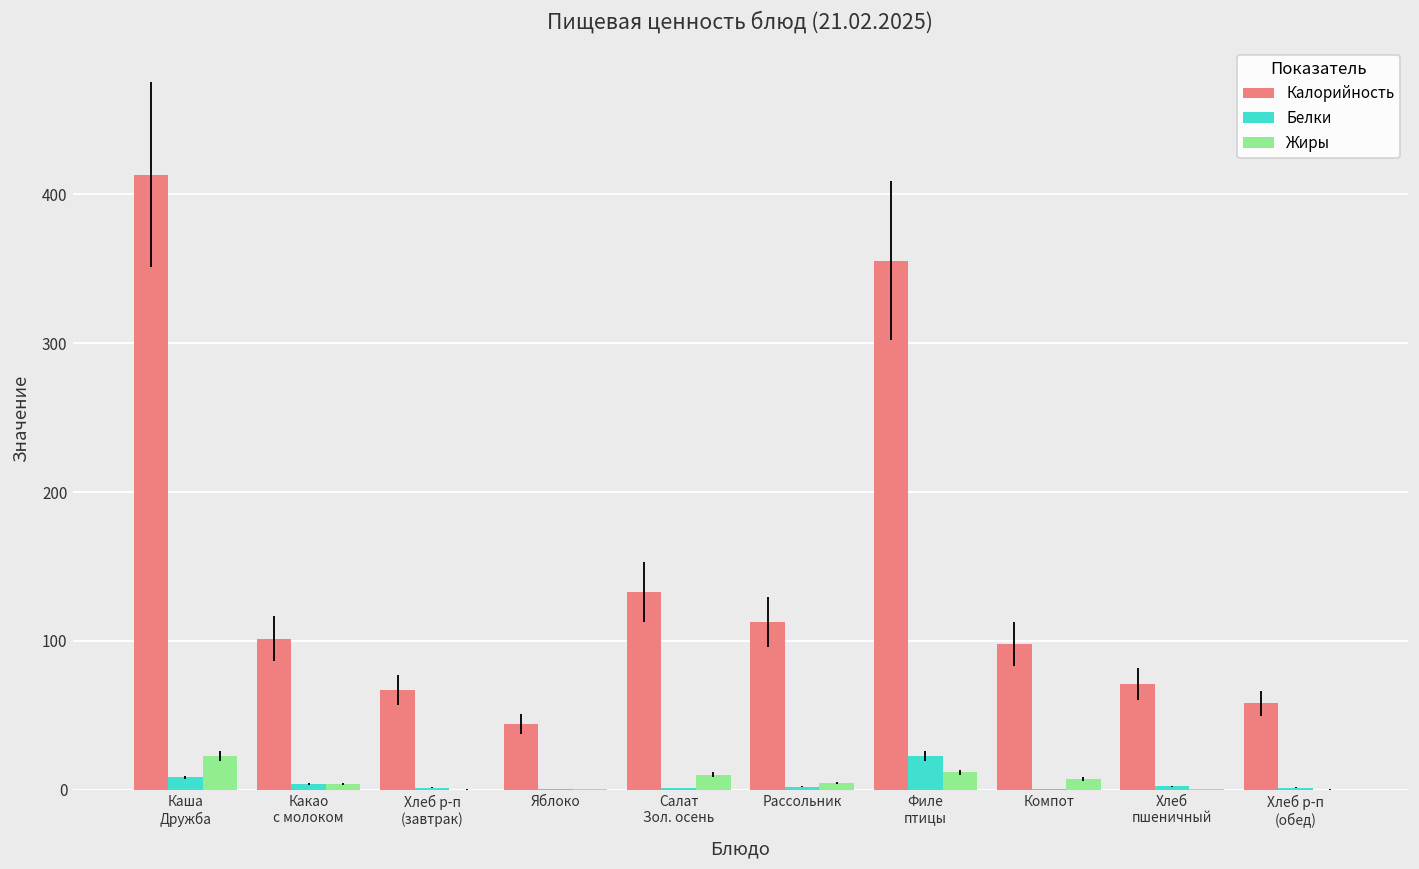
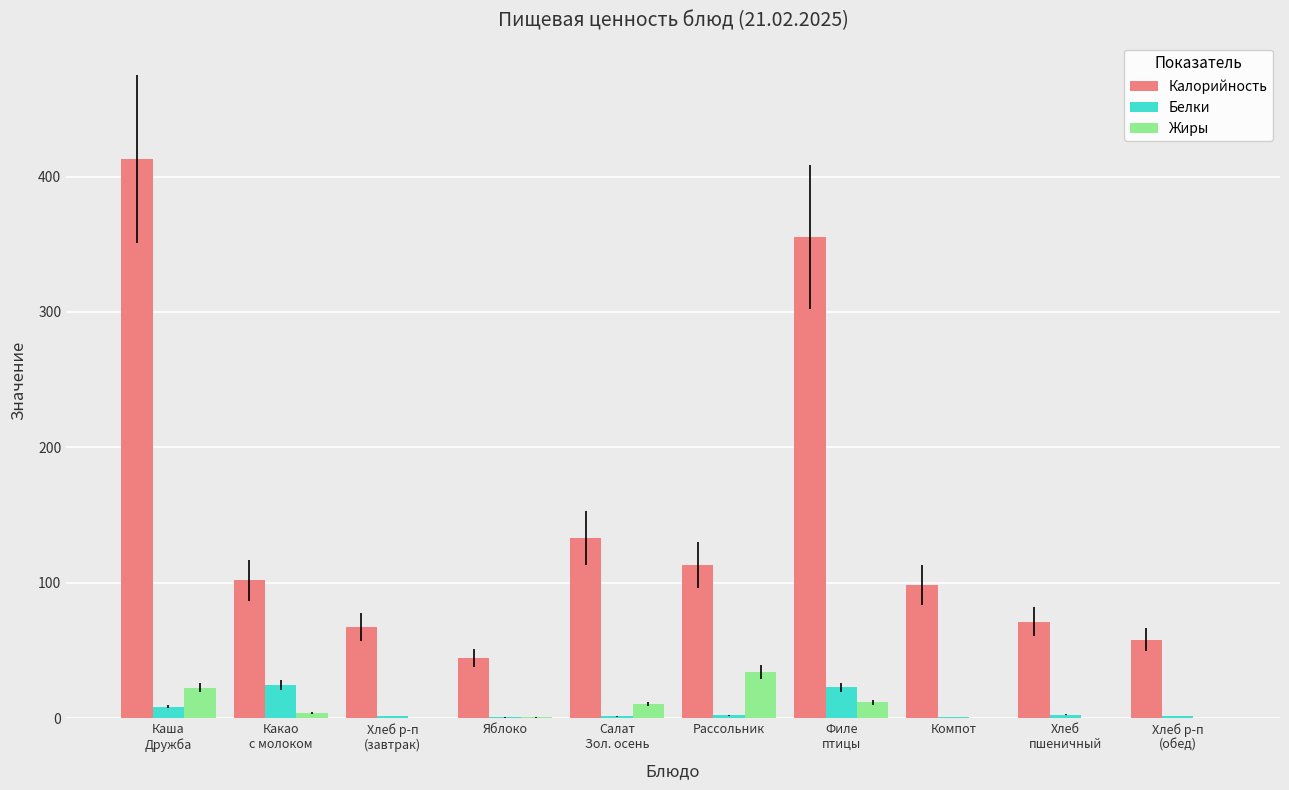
Белки, Какао с молоком: 4 -> 24
Жиры, Рассольник: 5 -> 34
Жиры, Компот: 7 -> 0
